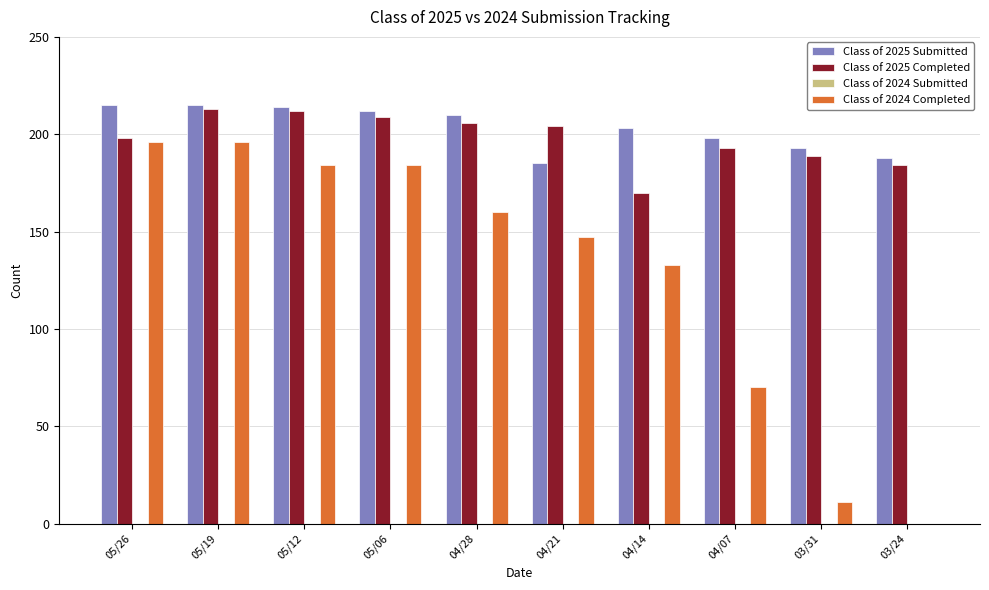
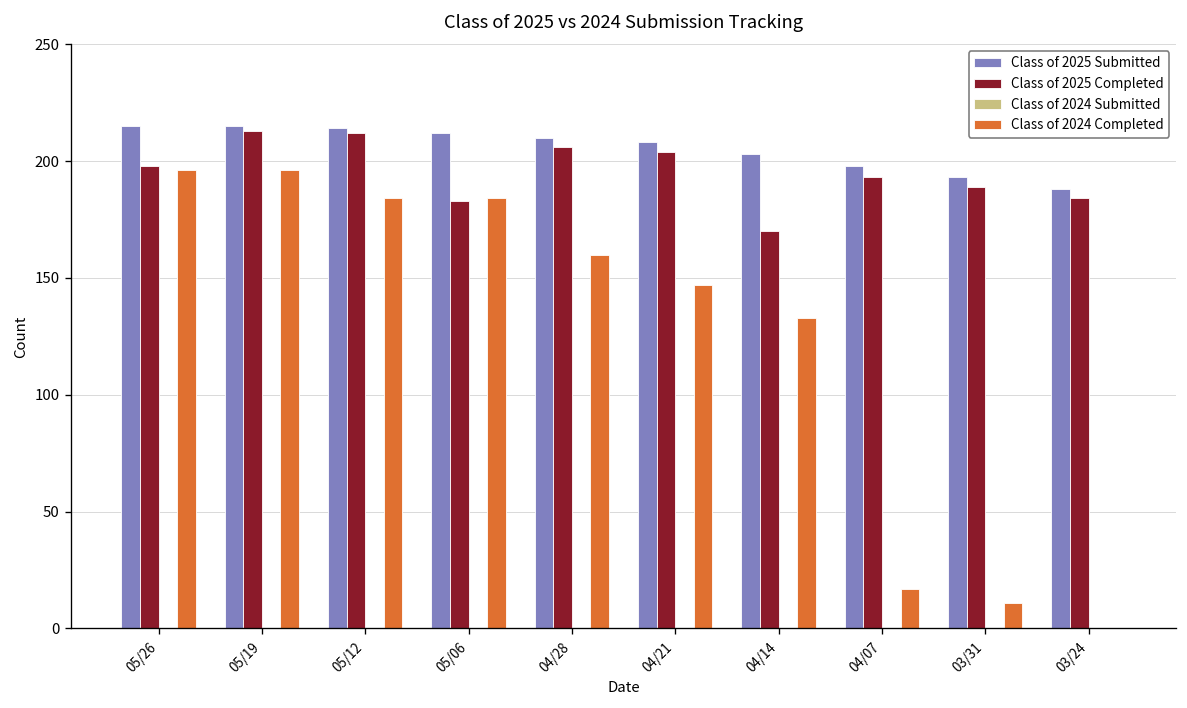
Class of 2025 Completed, 05/06: 209 -> 183
Class of 2025 Submitted, 04/21: 185 -> 208
Class of 2024 Completed, 04/07: 70 -> 17
